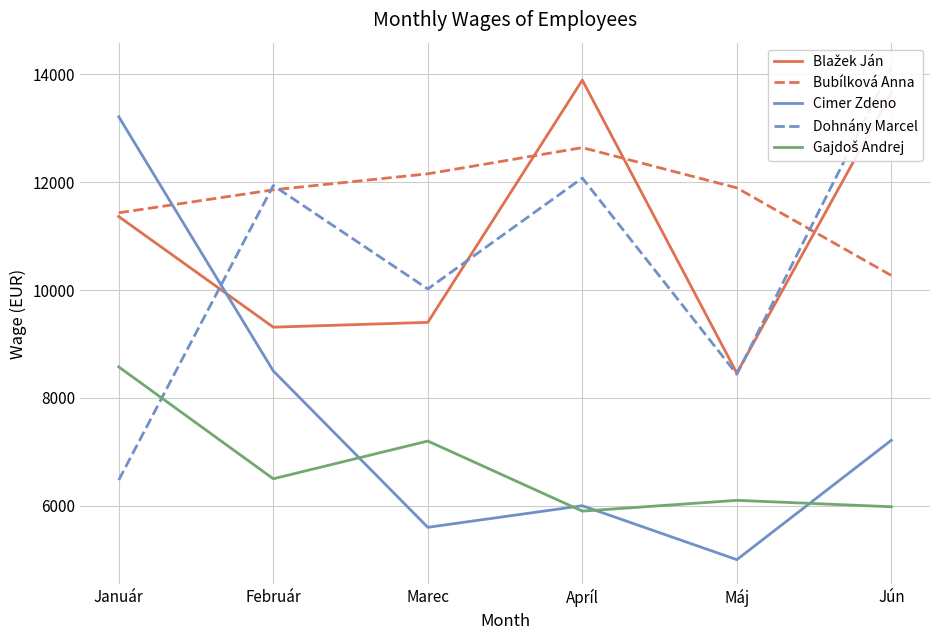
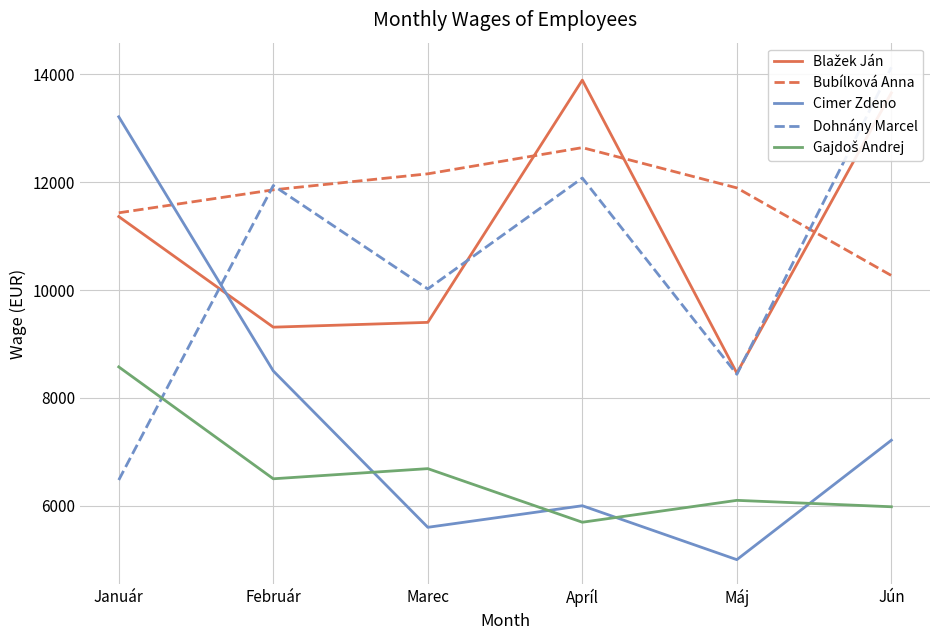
Gajdoš Andrej, Marec: 7200 -> 6700
Gajdoš Andrej, Apríl: 5900 -> 5700
